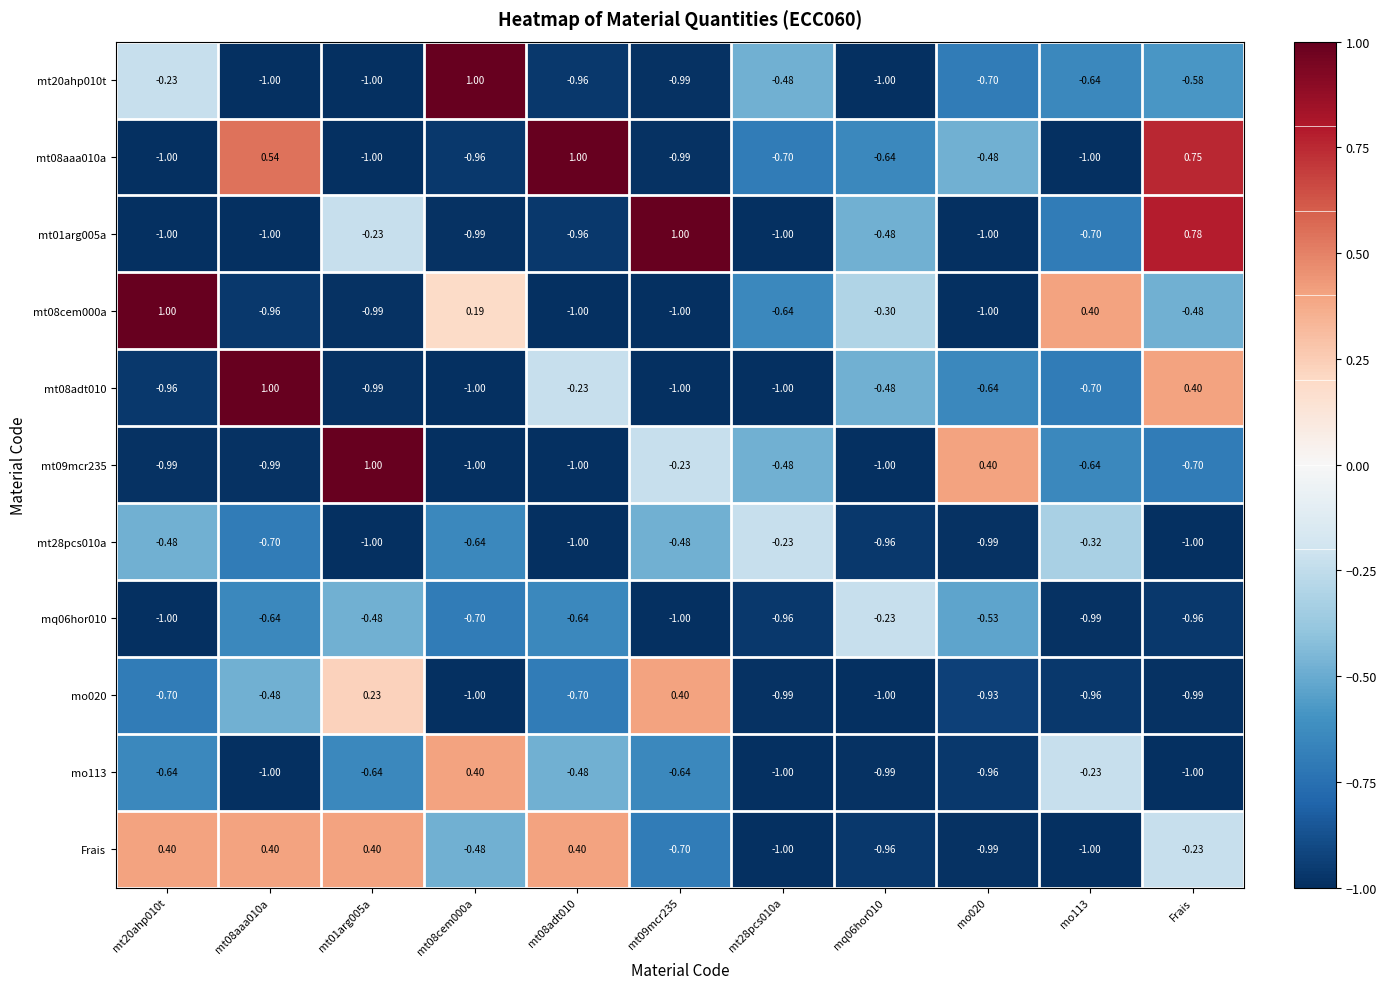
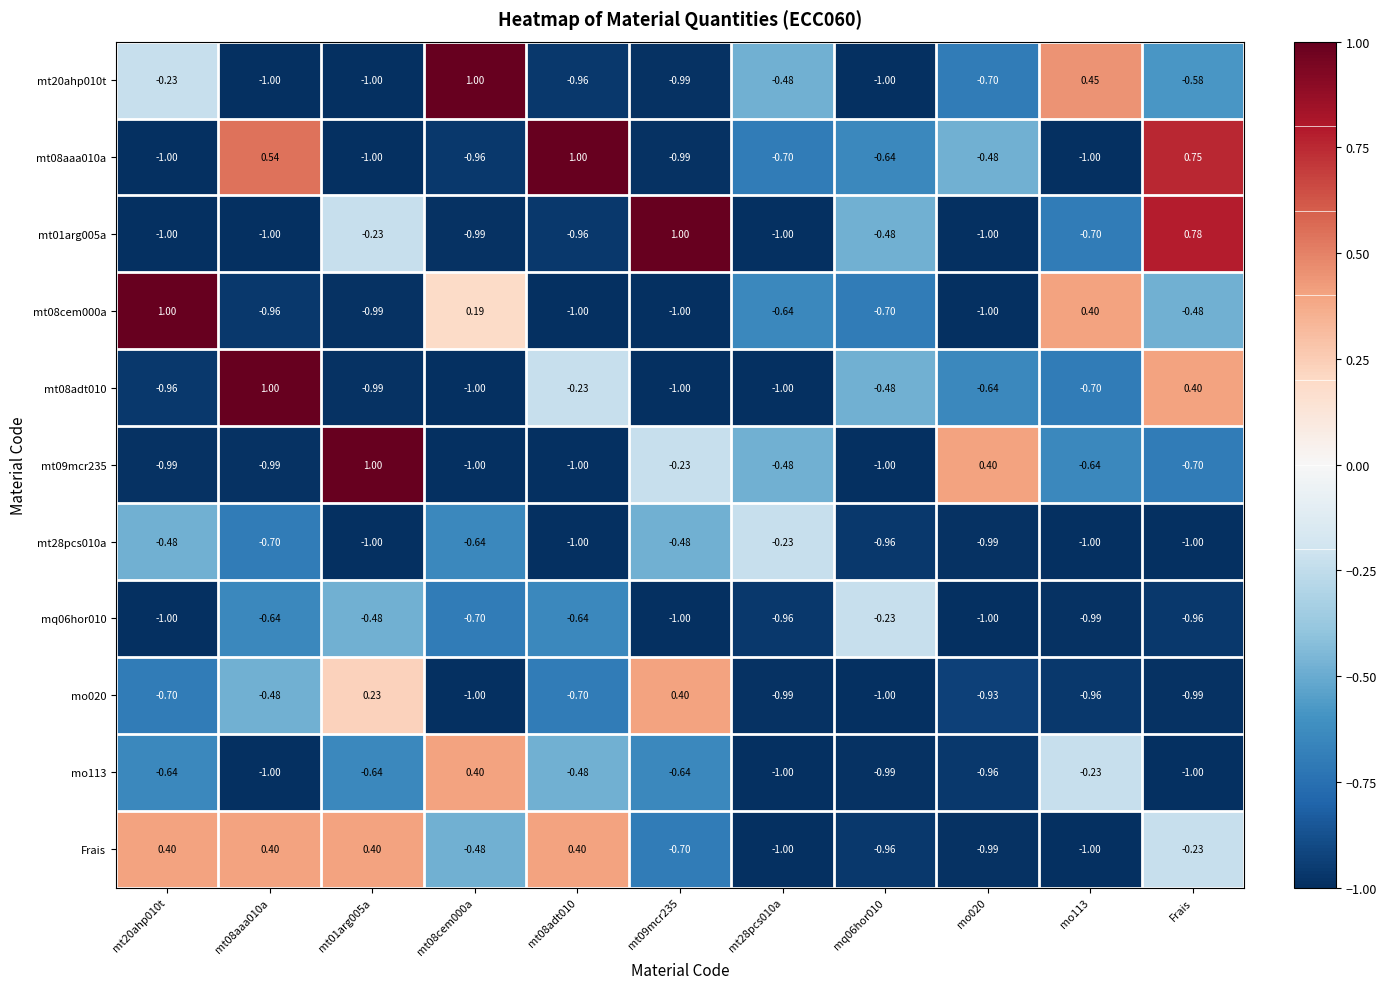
mt20ahp010t, mo113: -0.64 -> 0.45
mt08cem000a, mq06hor010: -0.30 -> -0.70
mt28pcs010a, mo113: -0.32 -> -1.00
mq06hor010, mo020: -0.53 -> -1.00
